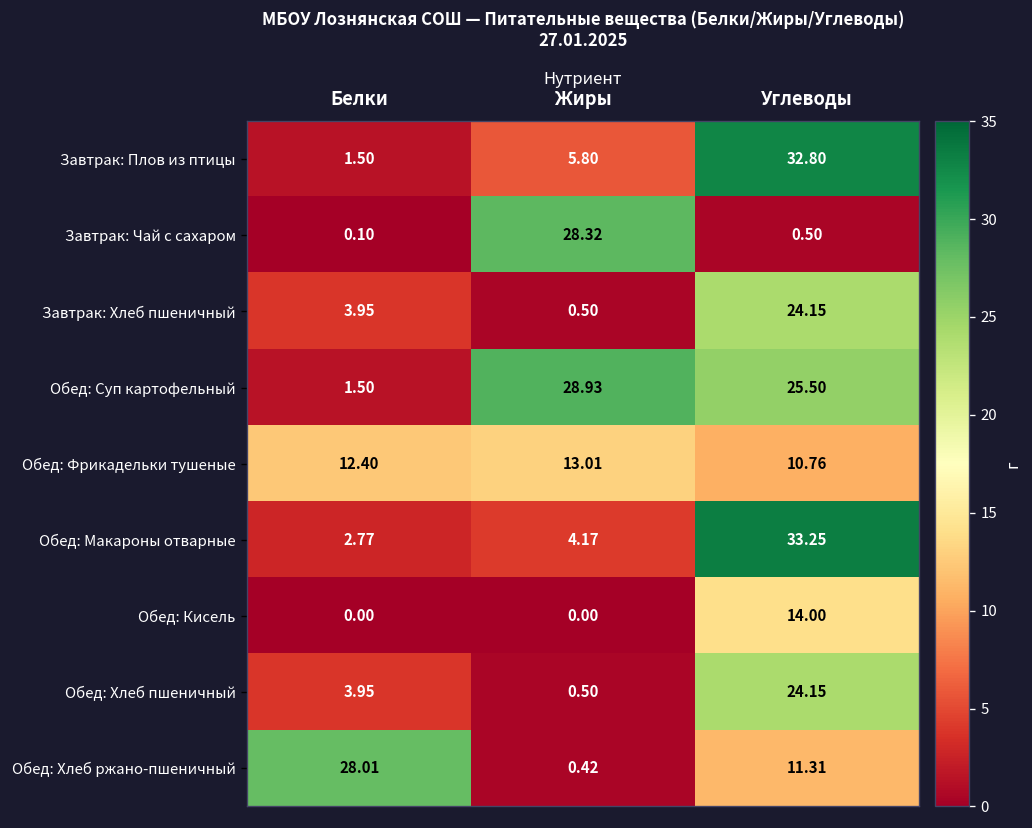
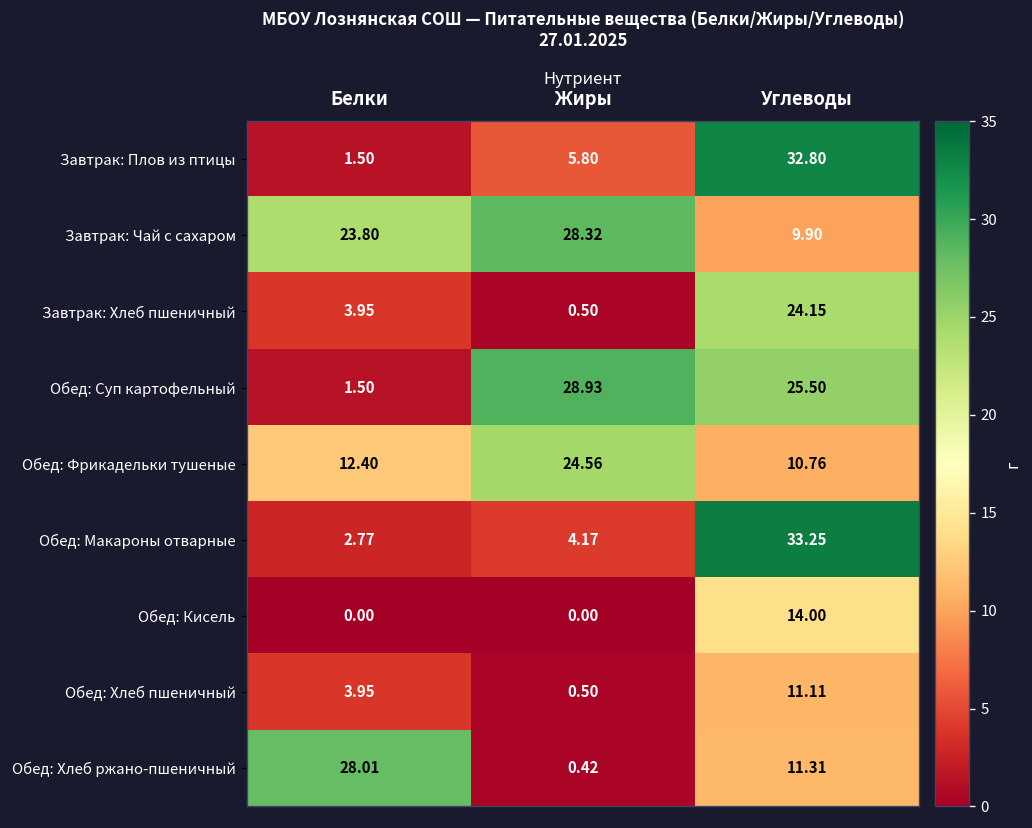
Завтрак: Чай с сахаром, Белки: 0.10 -> 23.80
Завтрак: Чай с сахаром, Углеводы: 0.50 -> 9.90
Обед: Фрикадельки тушеные, Жиры: 13.01 -> 24.56
Обед: Хлеб пшеничный, Углеводы: 24.15 -> 11.11
